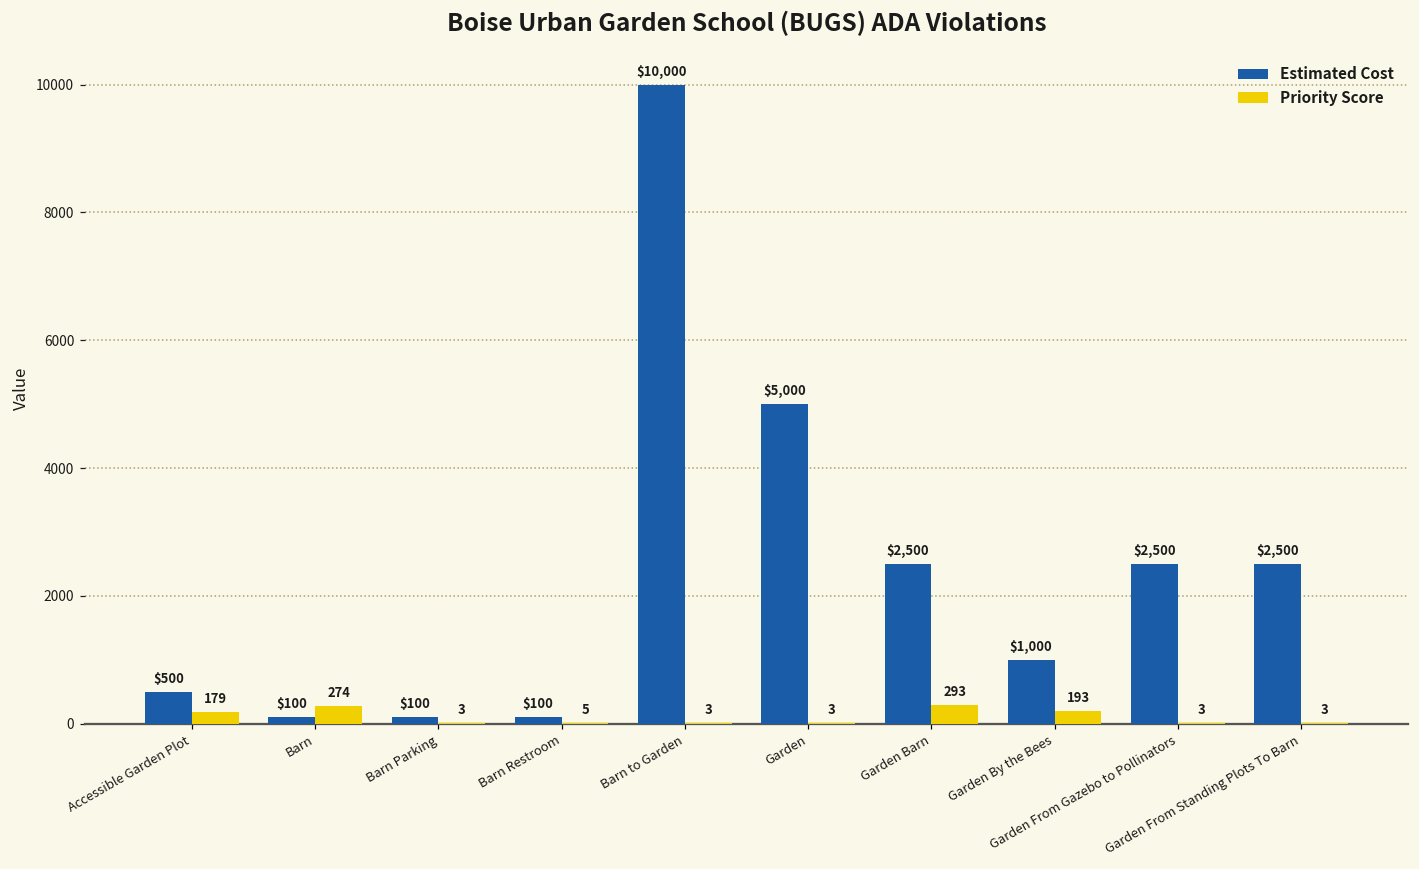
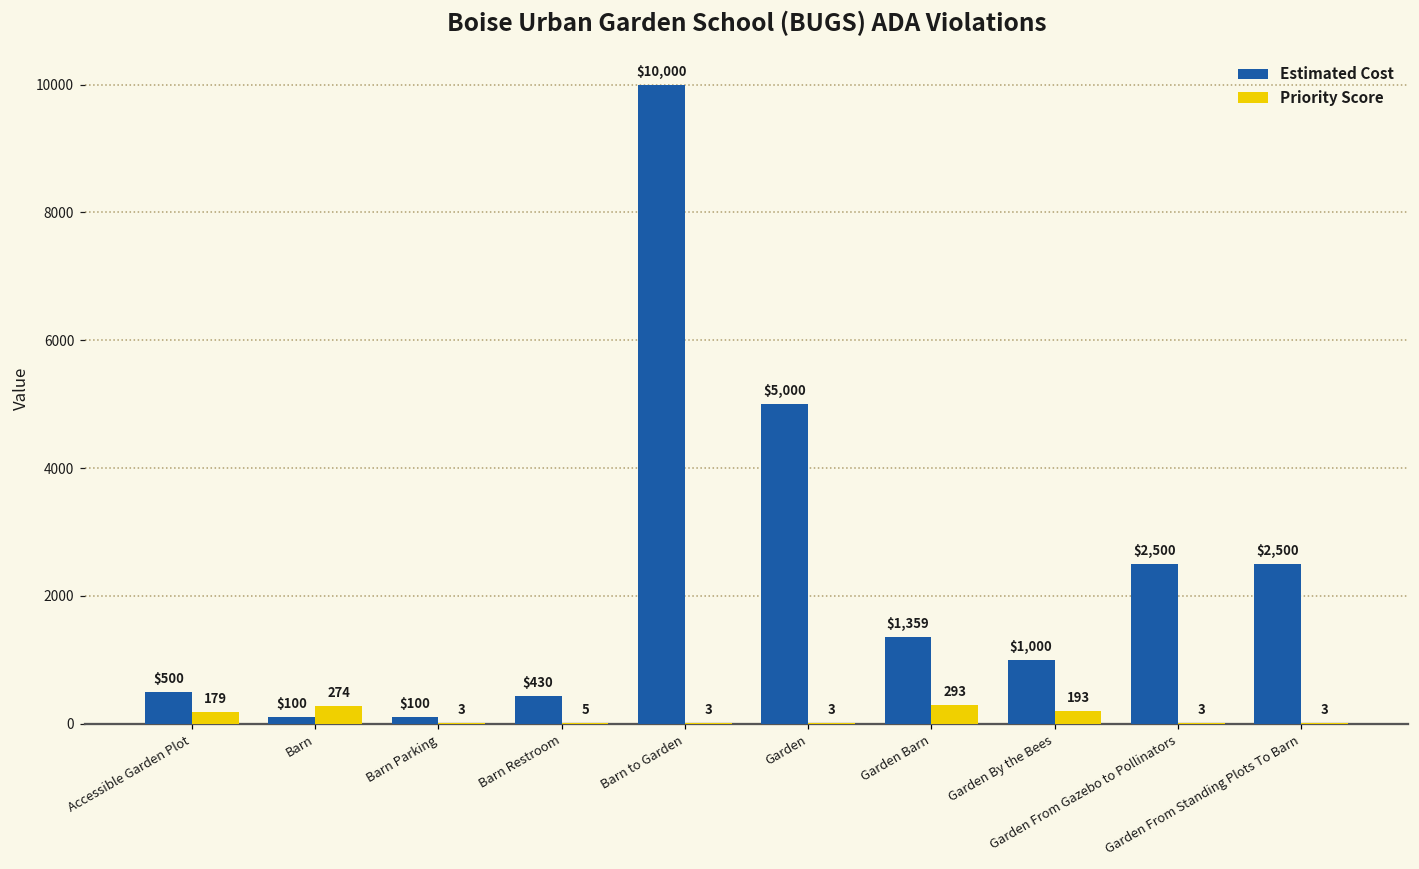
Estimated Cost, Barn Restroom: $100 -> $430
Estimated Cost, Garden Barn: $2,500 -> $1,359
